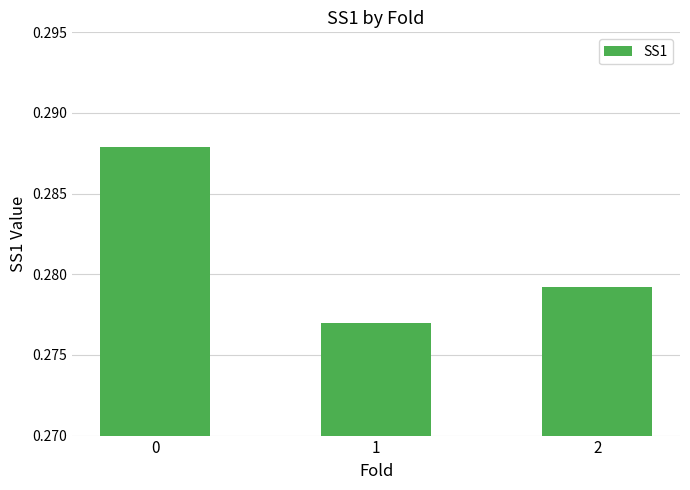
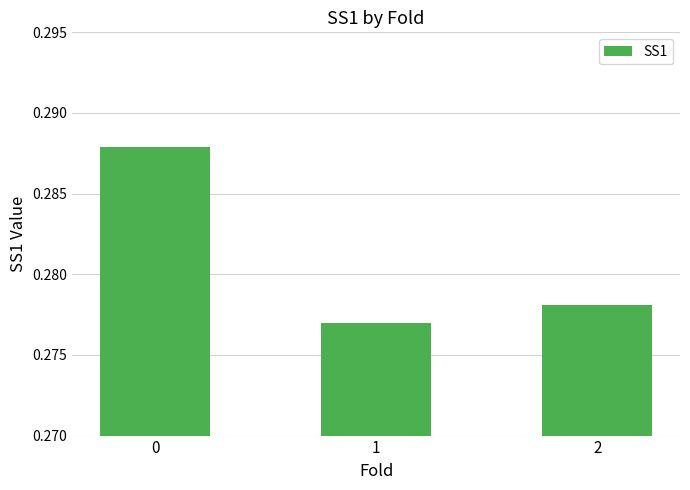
2: 0.2792 -> 0.2781
